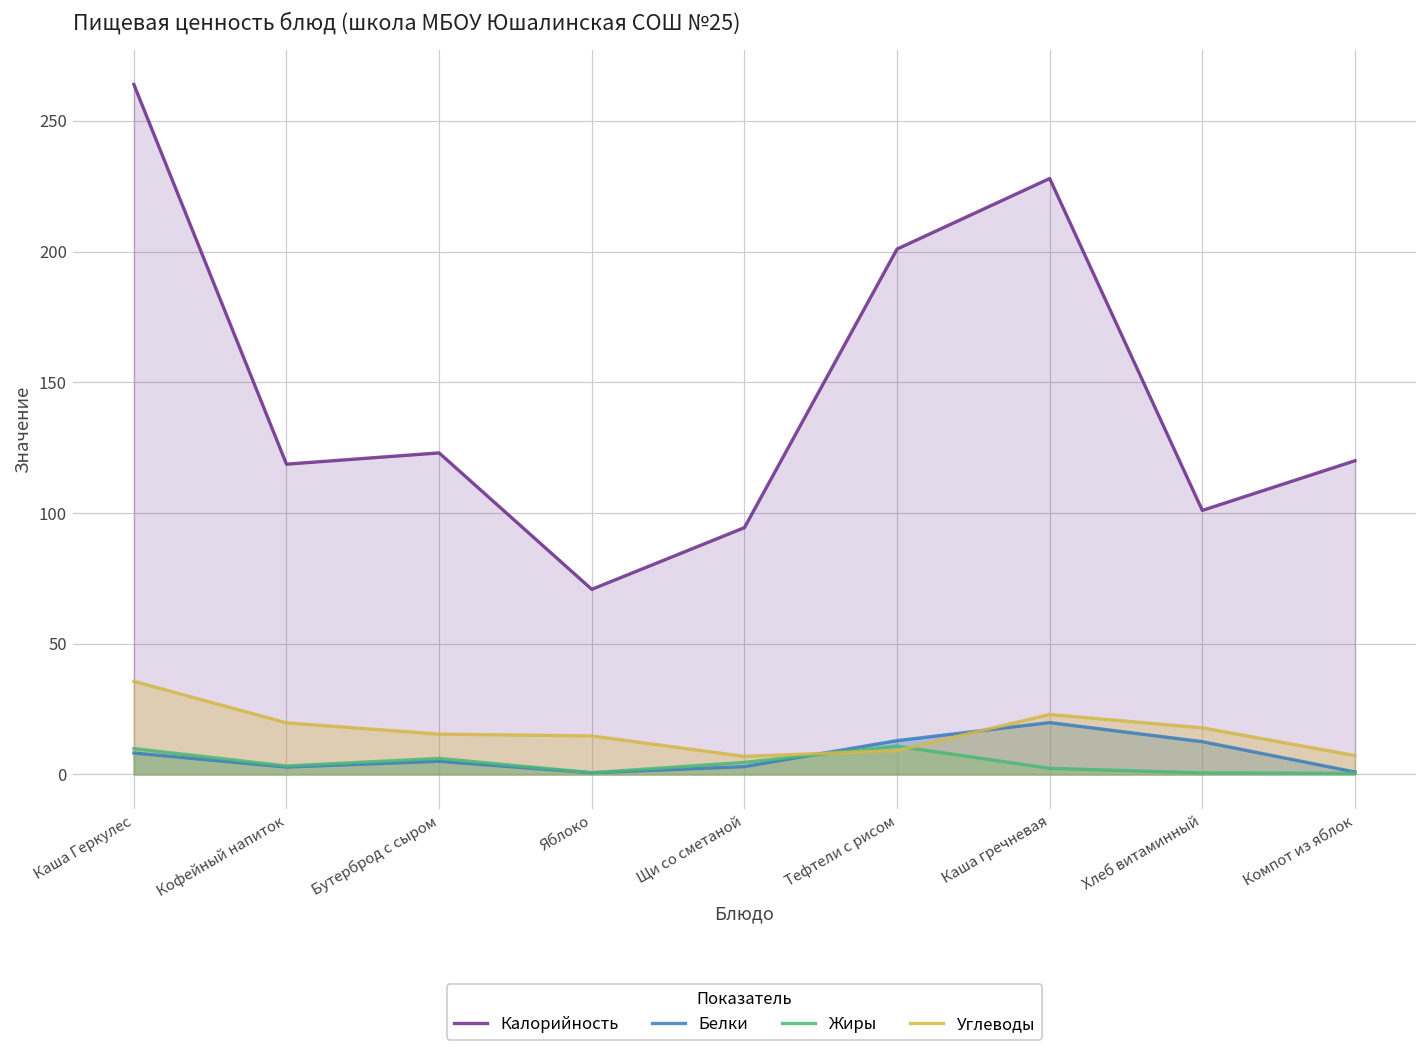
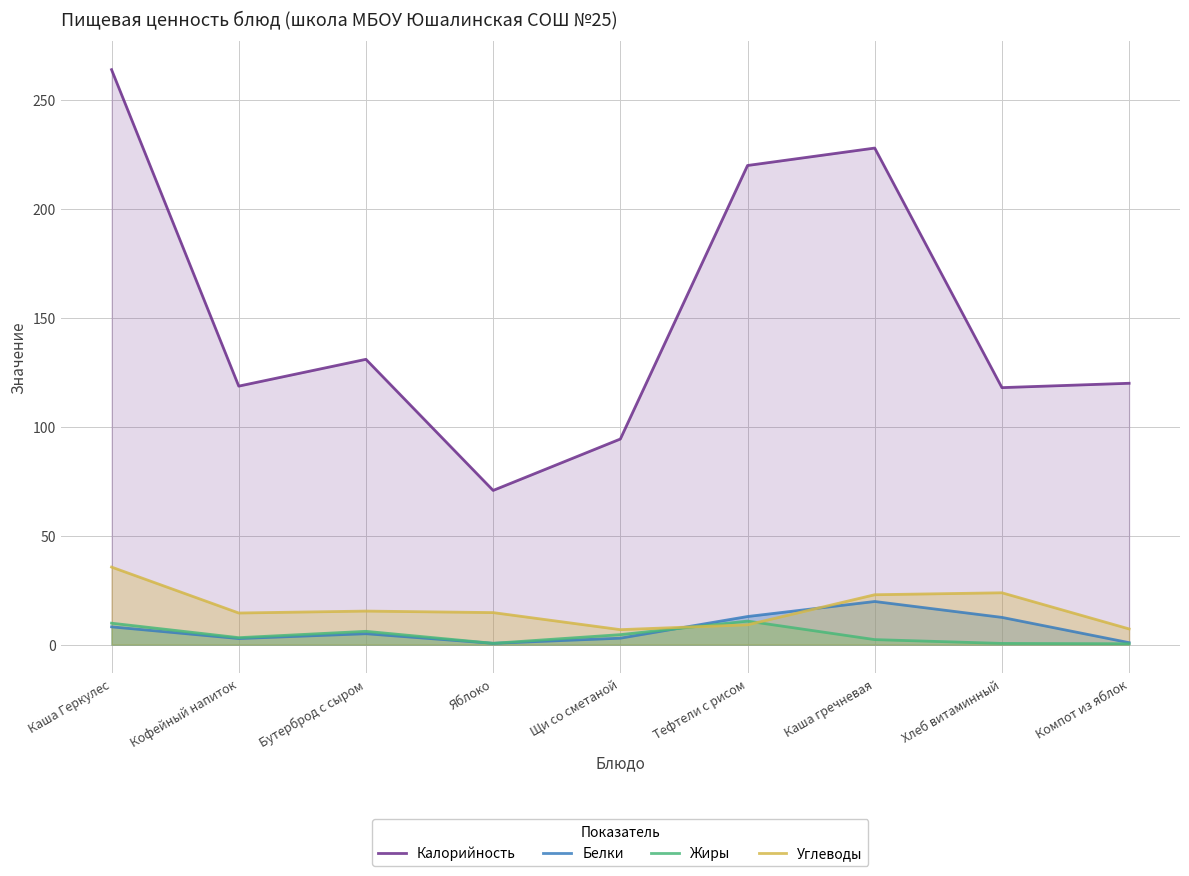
Углеводы, Кофейный напиток: 20 -> 15
Калорийность, Бутерброд с сыром: 123 -> 131
Калорийность, Тефтели с рисом: 201 -> 220
Калорийность, Хлеб витаминный: 101 -> 118
Углеводы, Хлеб витаминный: 18 -> 24
